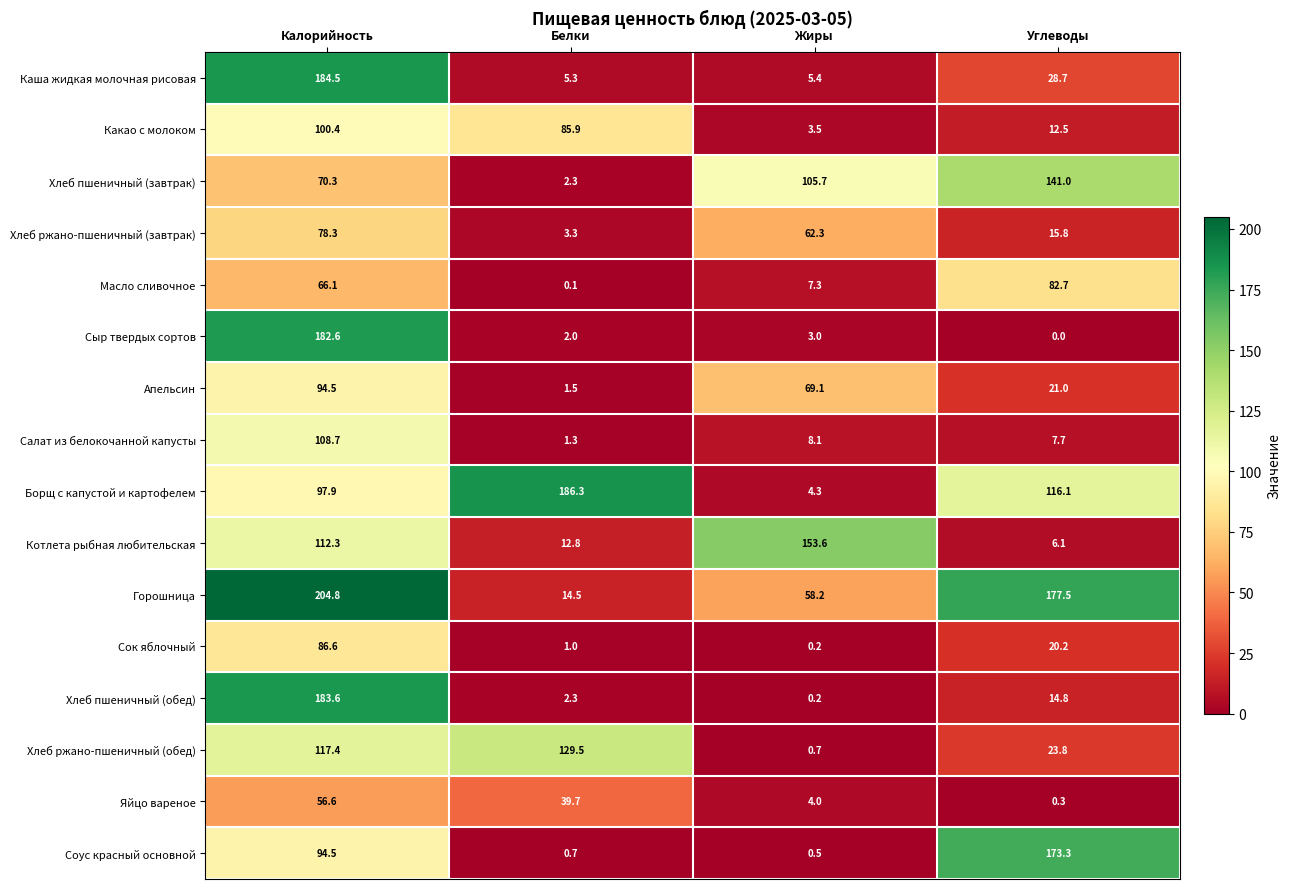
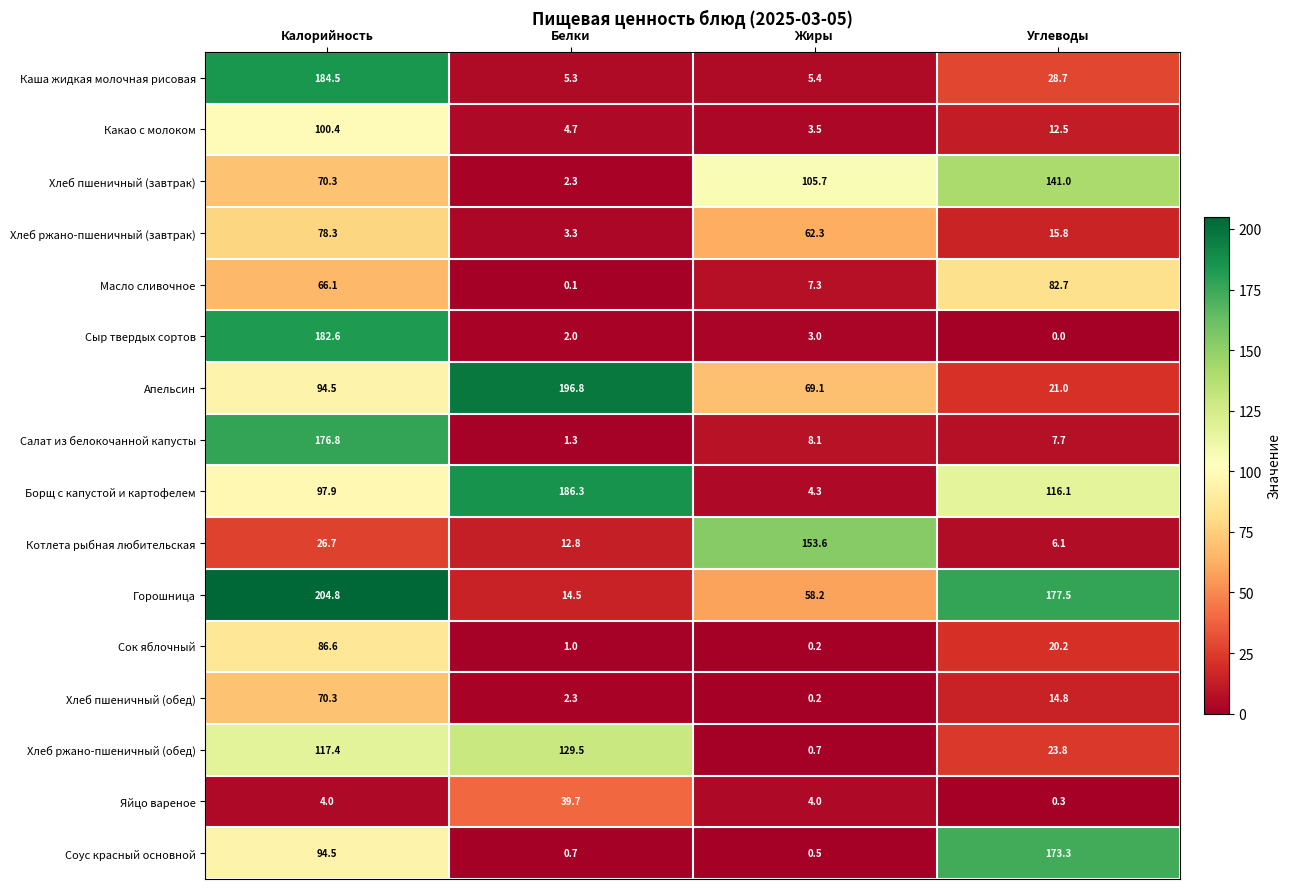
Какао с молоком, Белки: 85.9 -> 4.7
Апельсин, Белки: 1.5 -> 196.8
Салат из белокочанной капусты, Калорийность: 108.7 -> 176.8
Котлета рыбная любительская, Калорийность: 112.3 -> 26.7
Хлеб пшеничный (обед), Калорийность: 183.6 -> 70.3
Яйцо вареное, Калорийность: 56.6 -> 4.0
